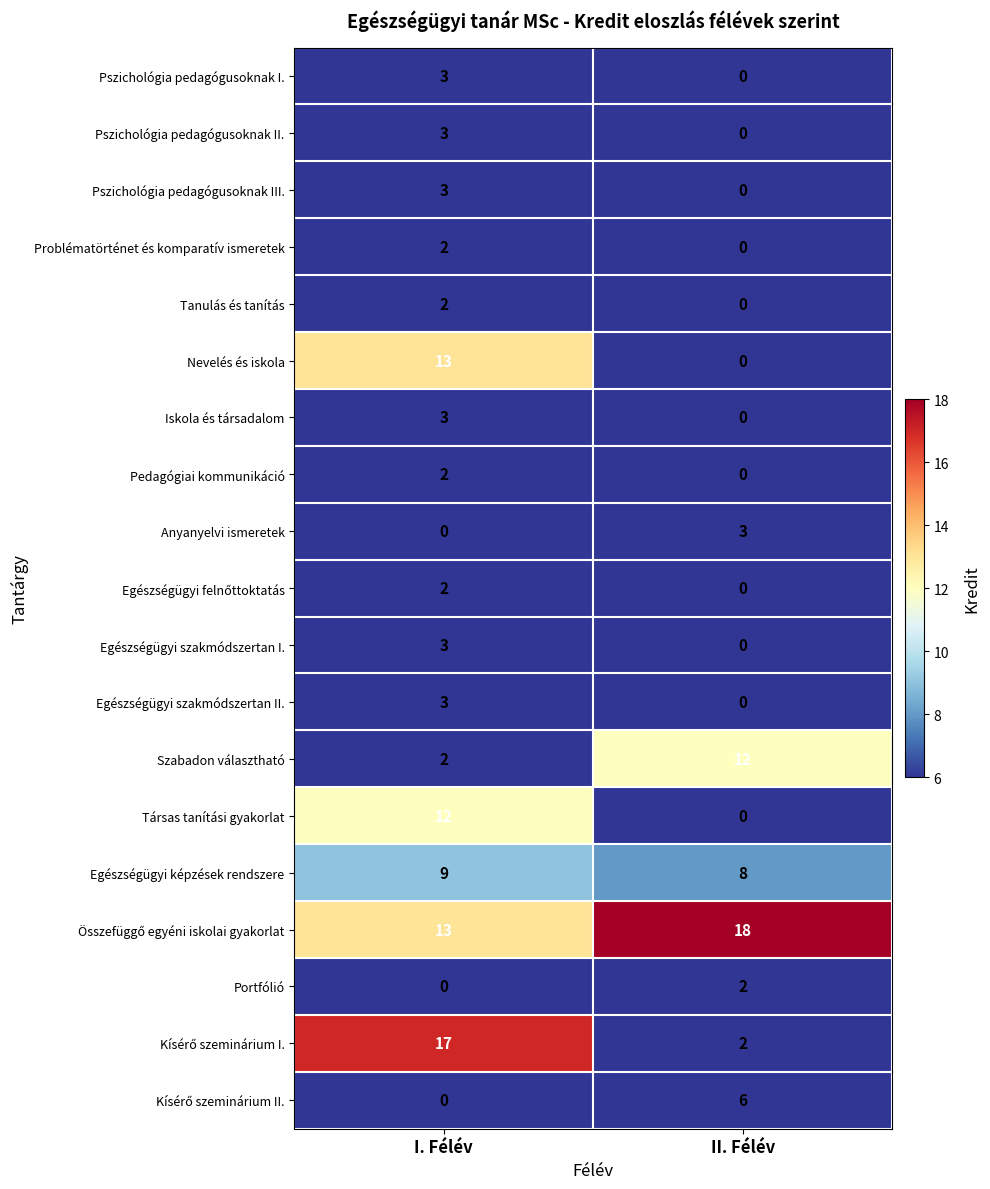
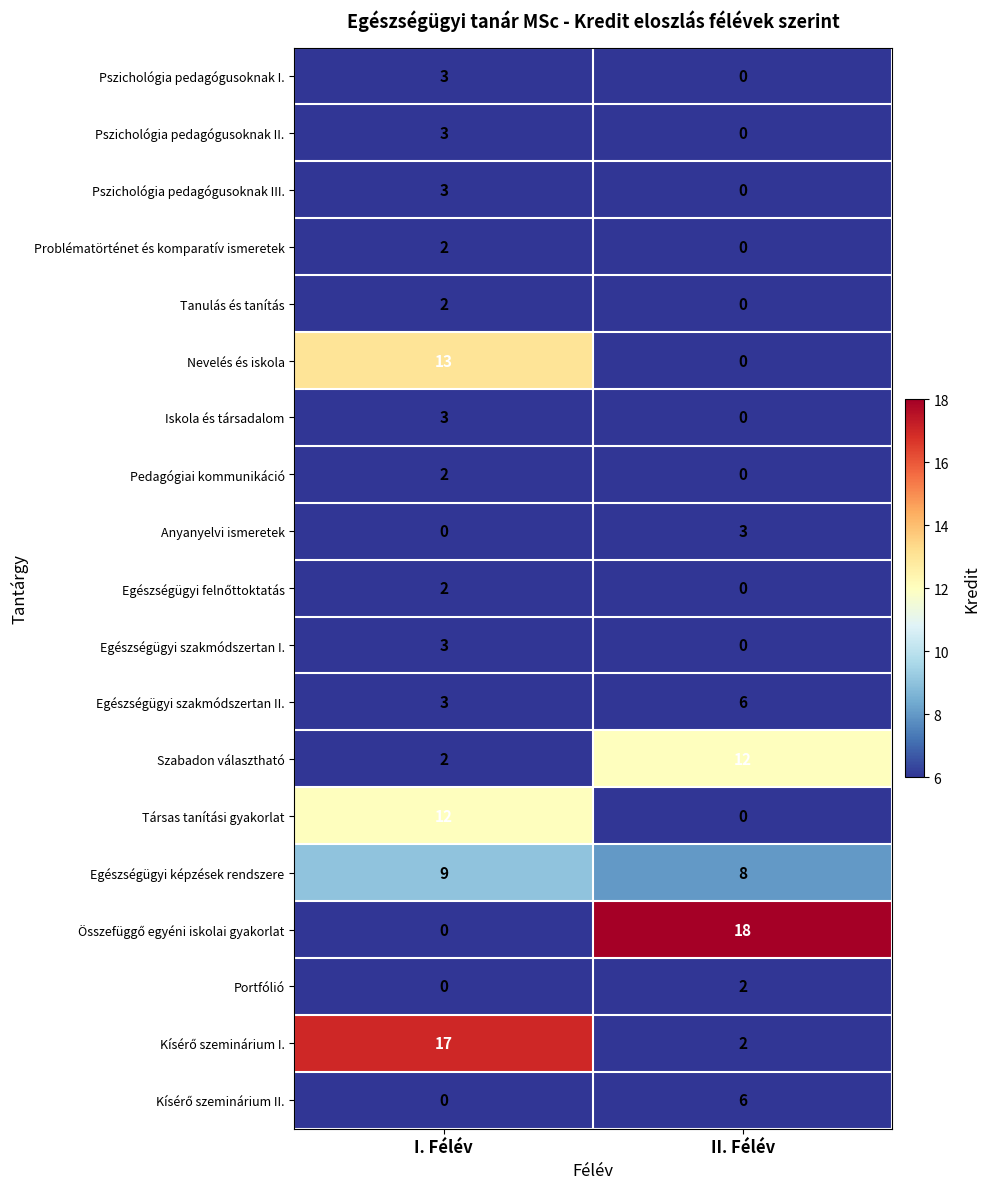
Egészségügyi szakmódszertan II., II. Félév: 0 -> 6
Összefüggő egyéni iskolai gyakorlat, I. Félév: 13 -> 0
